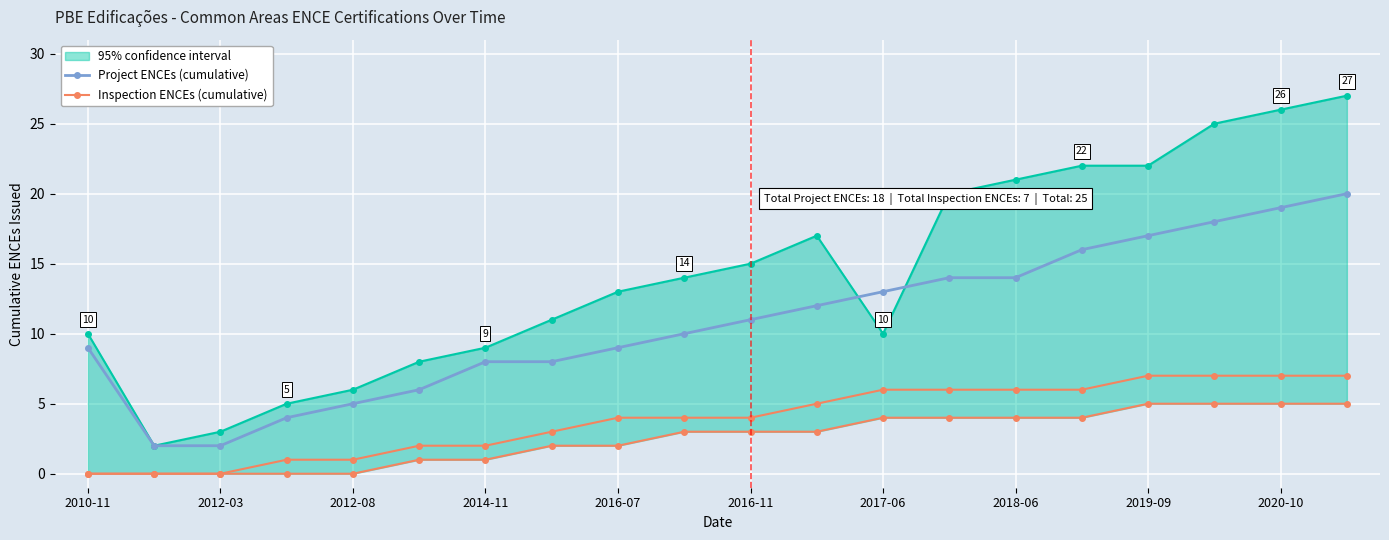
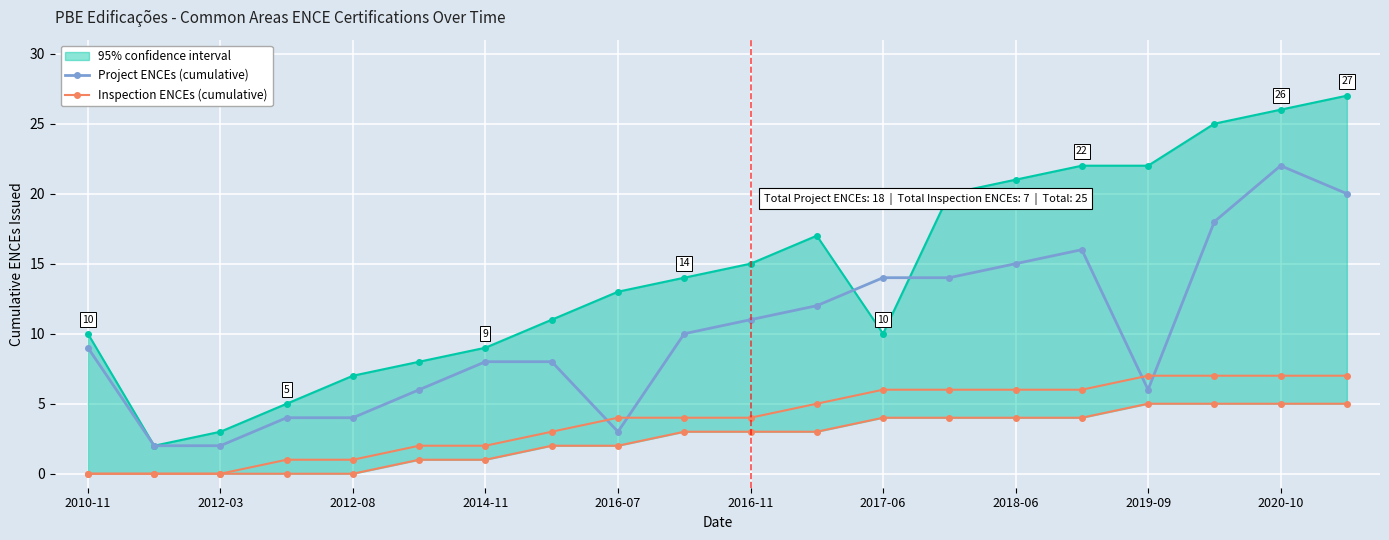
95% confidence interval, 2012-08: 6 -> 7
Project ENCEs (cumulative), 2012-08: 5 -> 4
Project ENCEs (cumulative), 2016-07: 9 -> 3
Project ENCEs (cumulative), 2017-06: 13 -> 14
Project ENCEs (cumulative), 2018-06: 14 -> 15
Project ENCEs (cumulative), 2019-09: 17 -> 6
Project ENCEs (cumulative), 2020-10: 19 -> 22
